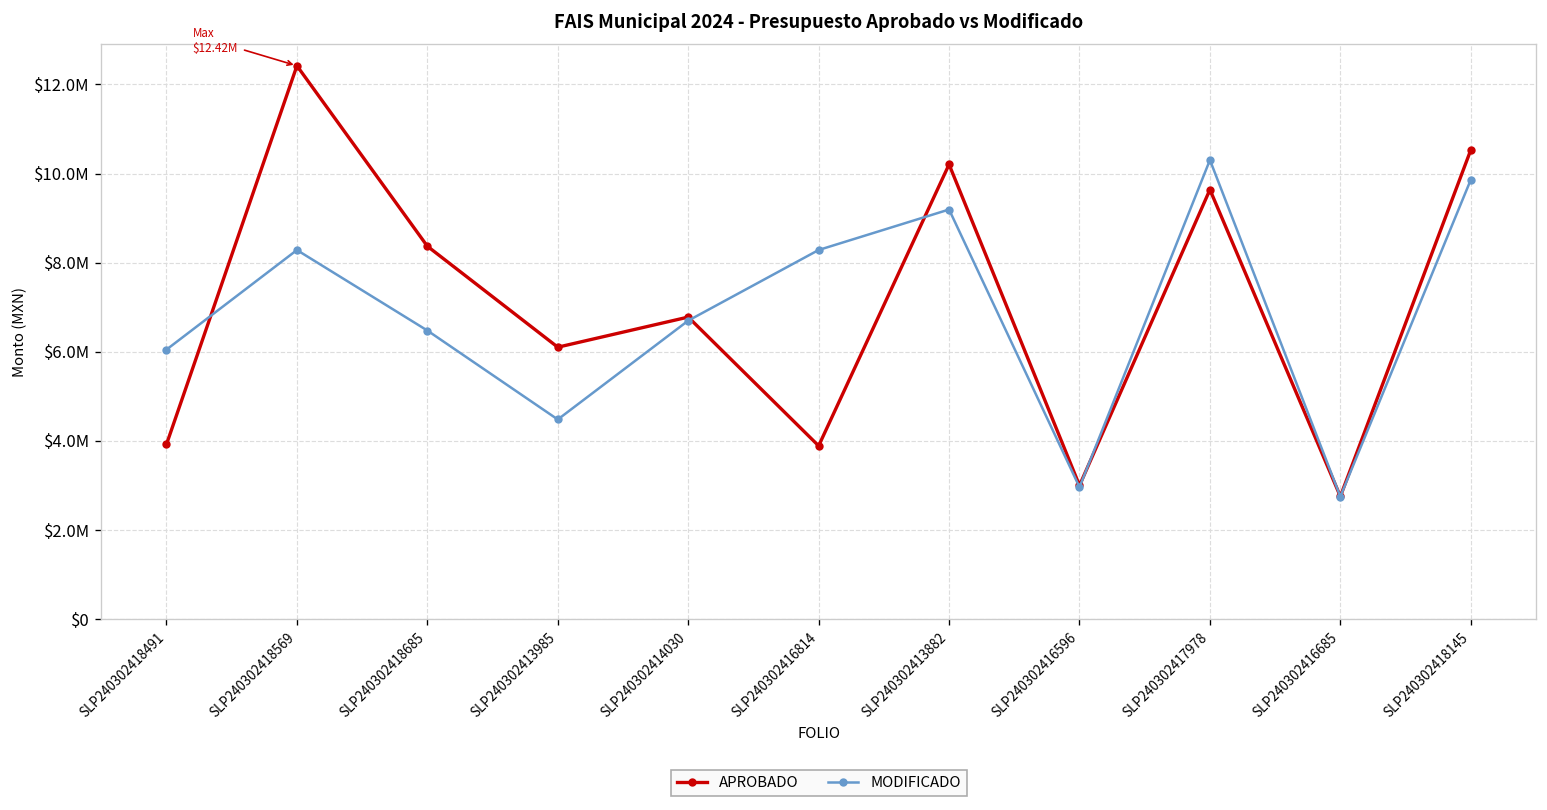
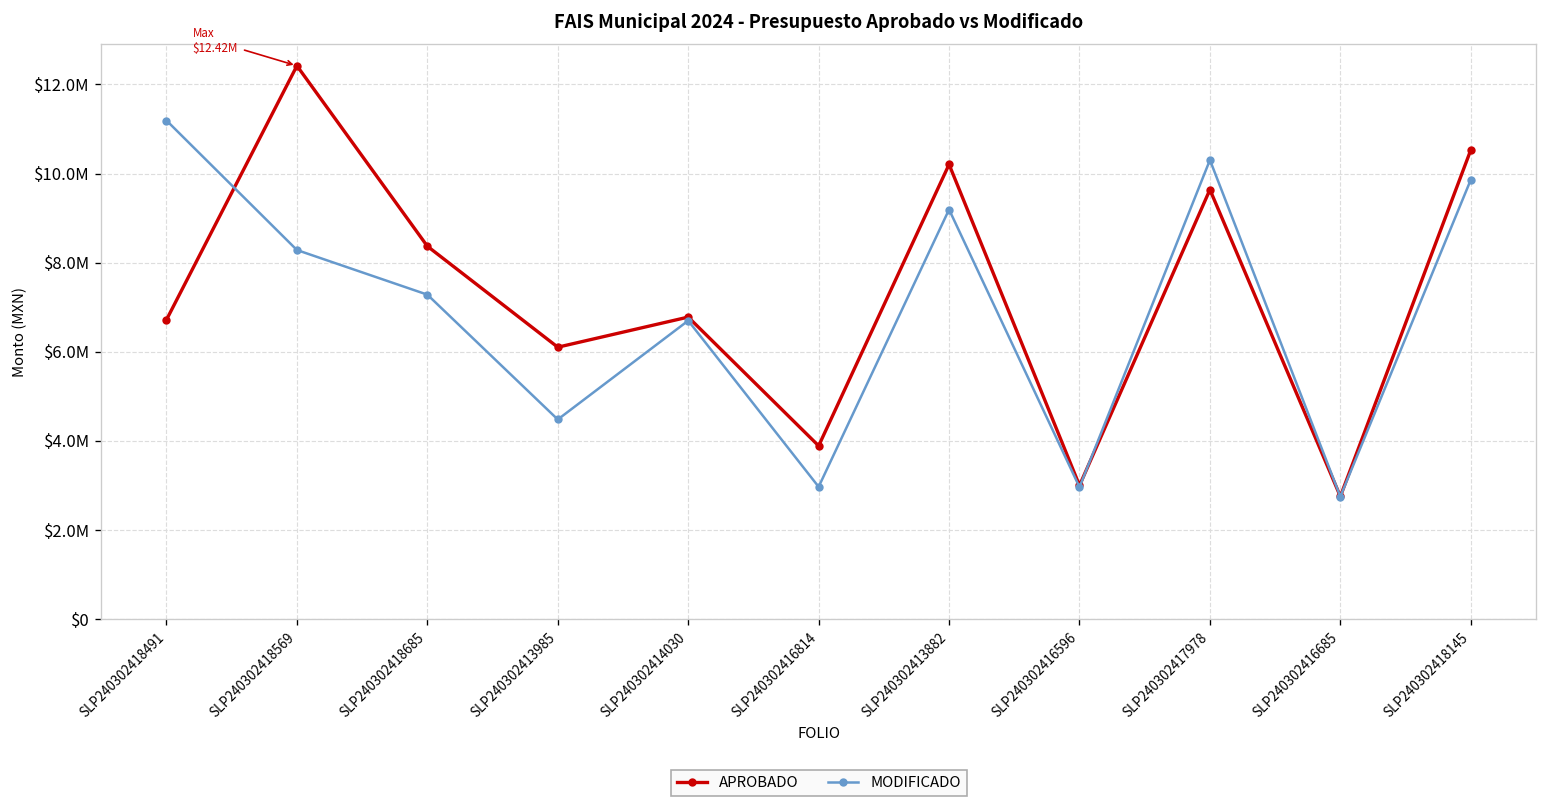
APROBADO, SLP240302418491: $3900000 -> $6700000
MODIFICADO, SLP240302418491: $6100000 -> $11200000
MODIFICADO, SLP240302418685: $6500000 -> $7300000
MODIFICADO, SLP240302416814: $8300000 -> $3000000
